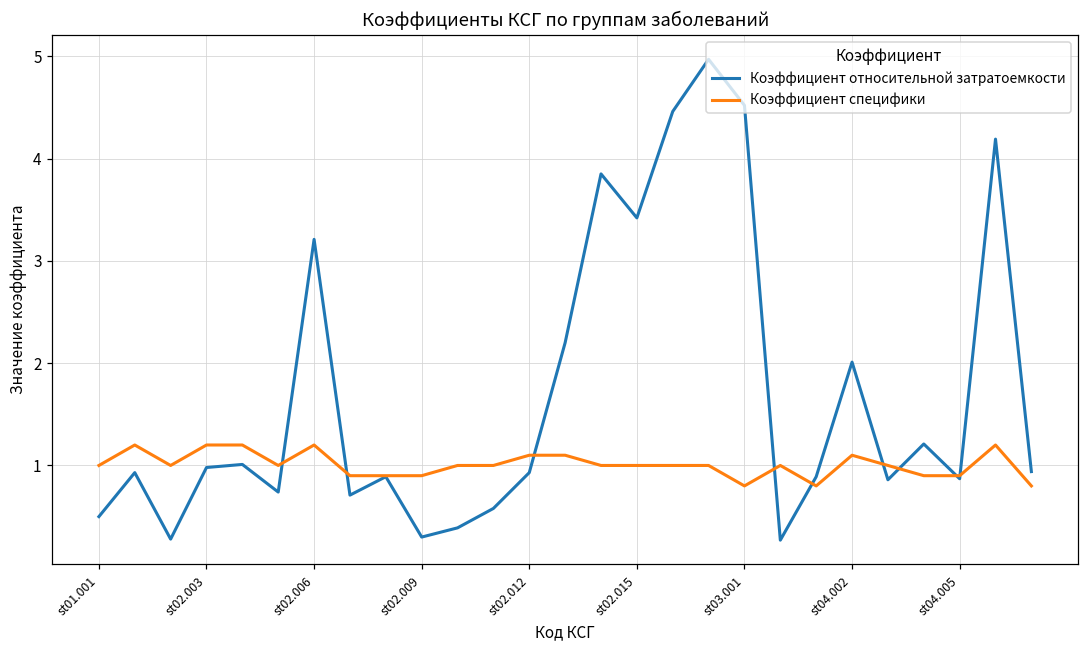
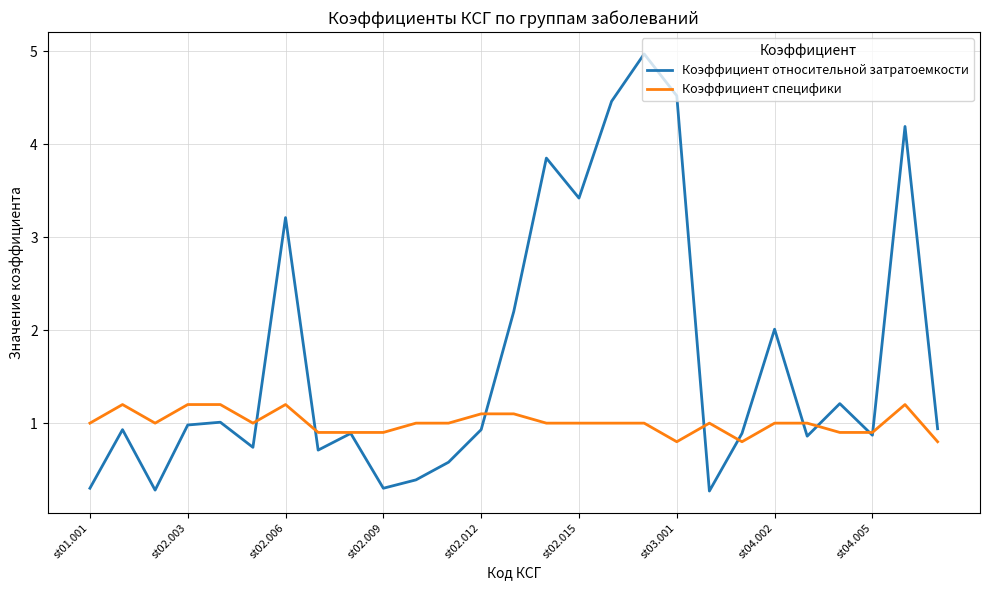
Коэффициент относительной затратоемкости, st01.001: 0.5 -> 0.3
Коэффициент специфики, st04.002: 1.1 -> 1.0
